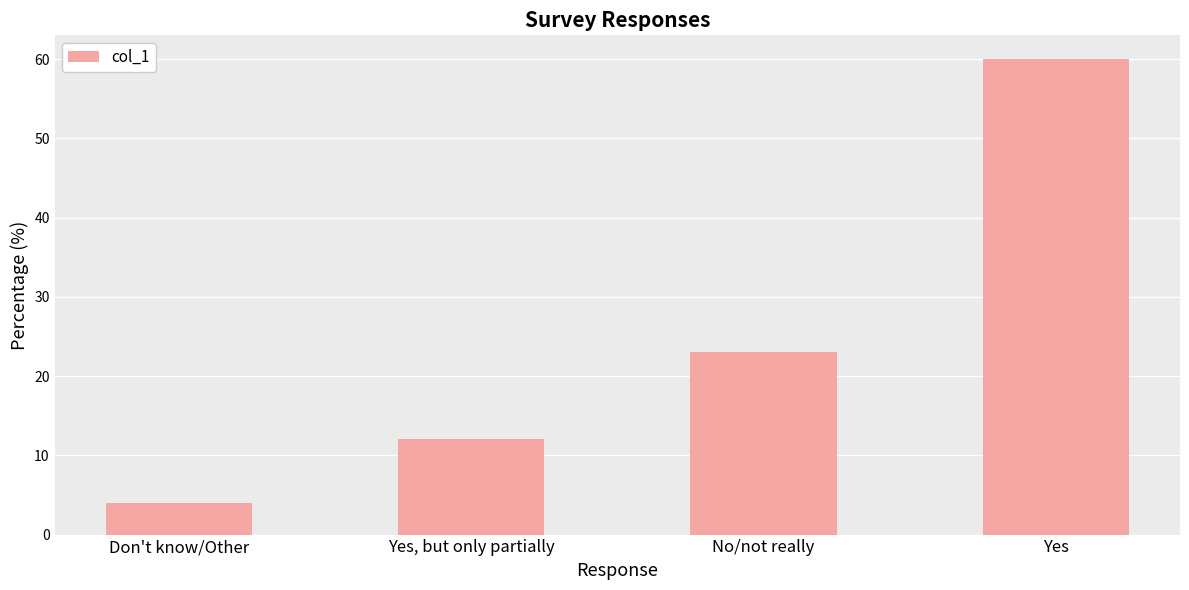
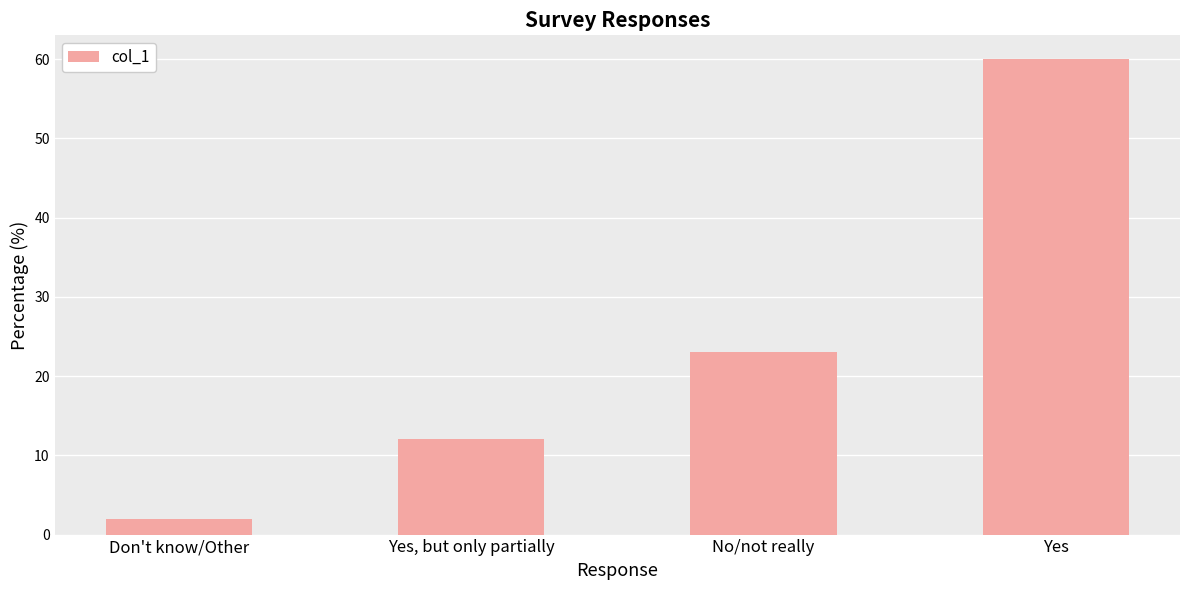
Don't know/Other: 4 -> 2
